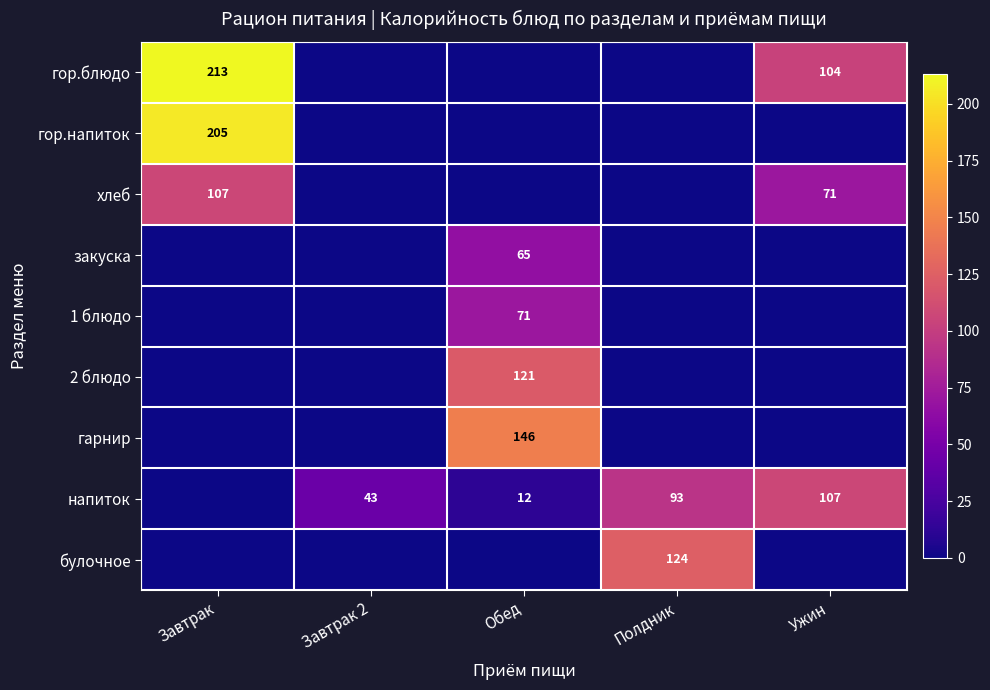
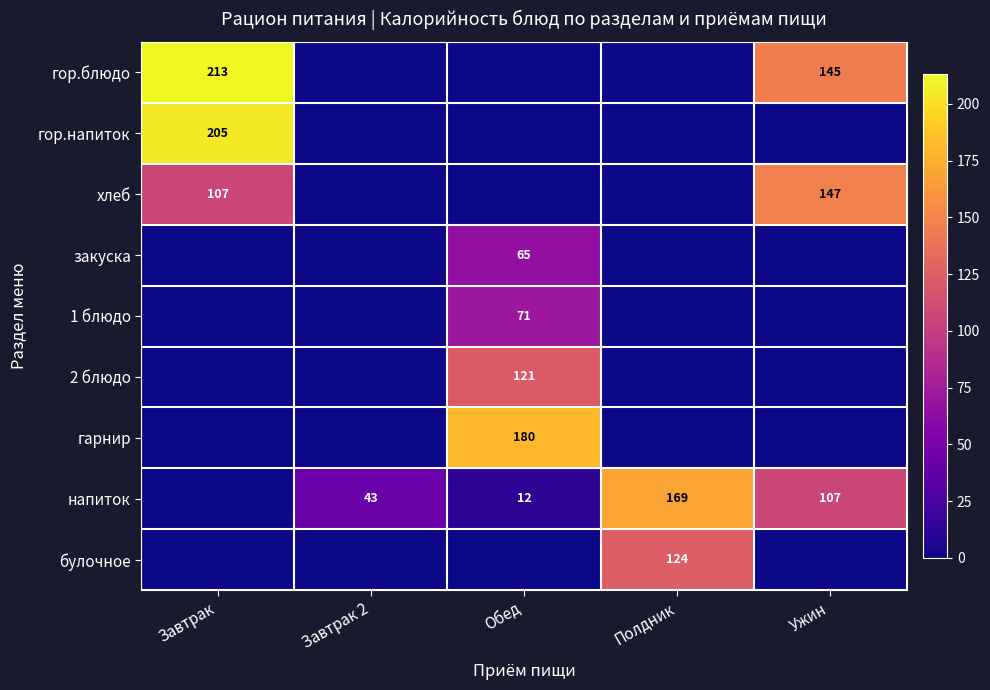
гор.блюдо, Ужин: 104 -> 145
хлеб, Ужин: 71 -> 147
гарнир, Обед: 146 -> 180
напиток, Полдник: 93 -> 169
